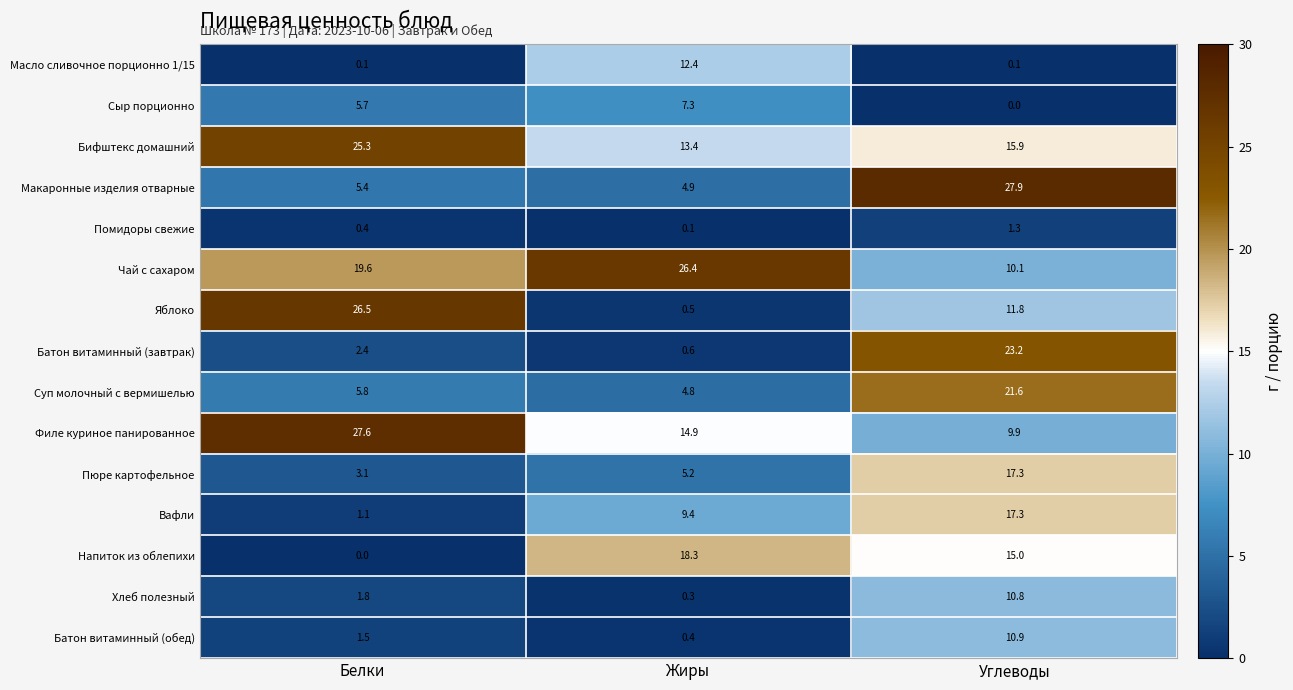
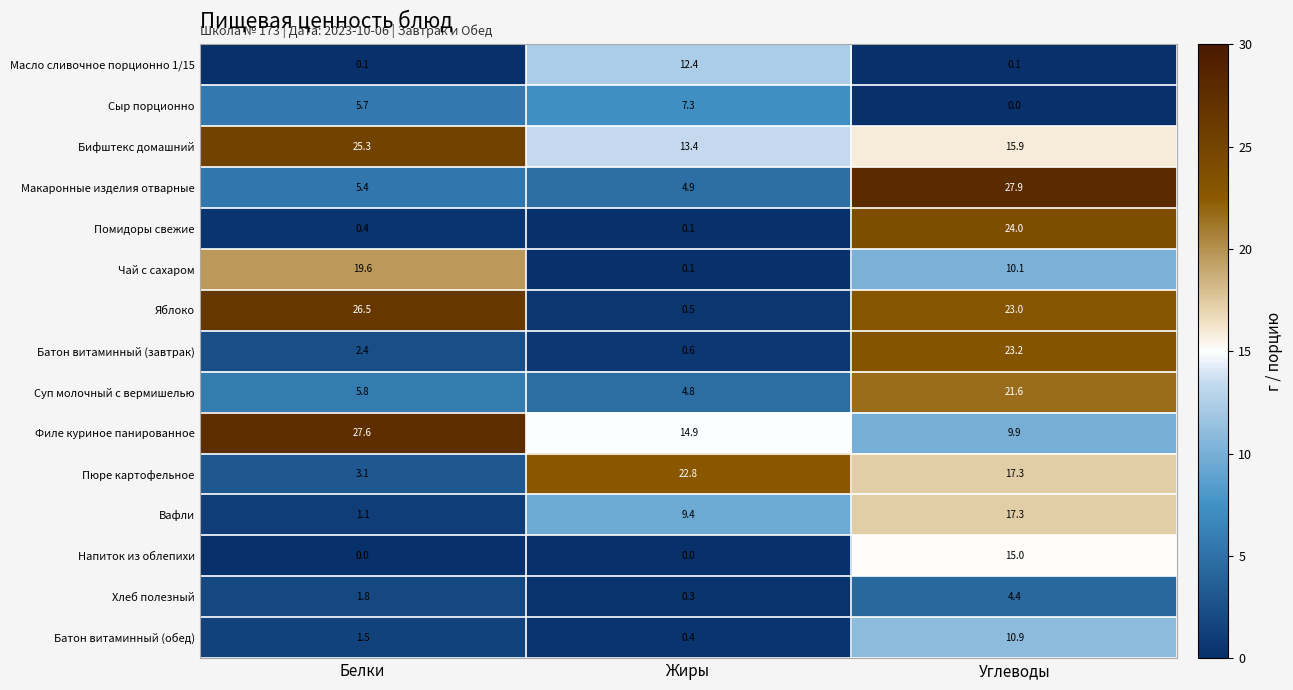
Помидоры свежие, Углеводы: 1.3 -> 24.0
Чай с сахаром, Жиры: 26.4 -> 0.1
Яблоко, Углеводы: 11.8 -> 23.0
Пюре картофельное, Жиры: 5.2 -> 22.8
Напиток из облепихи, Жиры: 18.3 -> 0.0
Хлеб полезный, Углеводы: 10.8 -> 4.4
